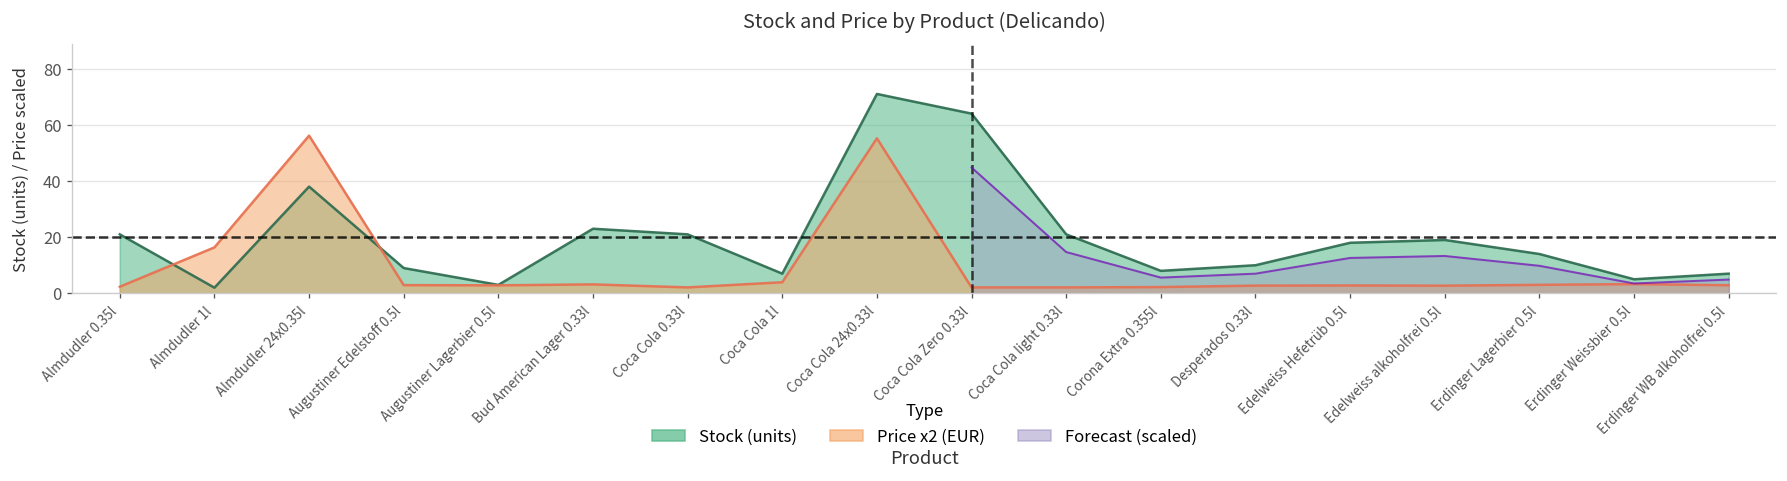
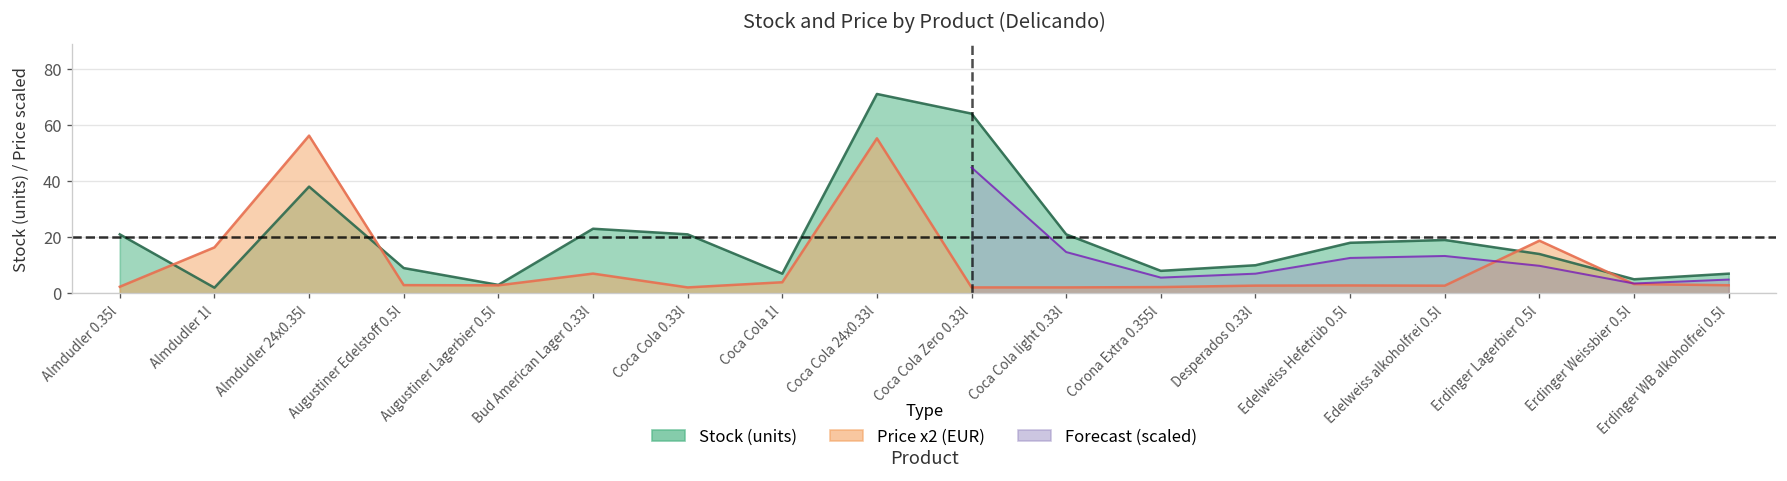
Price x2 (EUR), Bud American Lager 0.33l: 3 -> 7
Price x2 (EUR), Erdinger Lagerbier 0.5l: 3 -> 19
